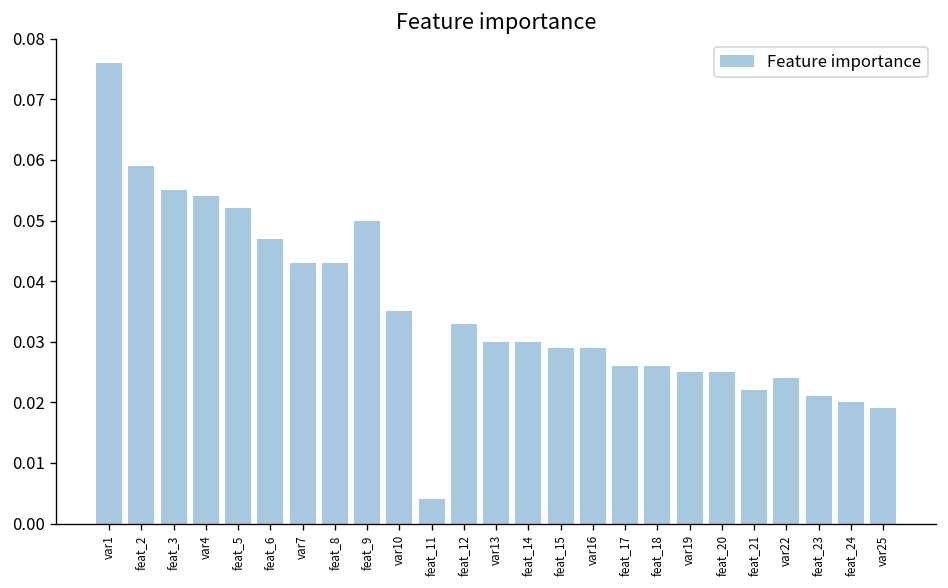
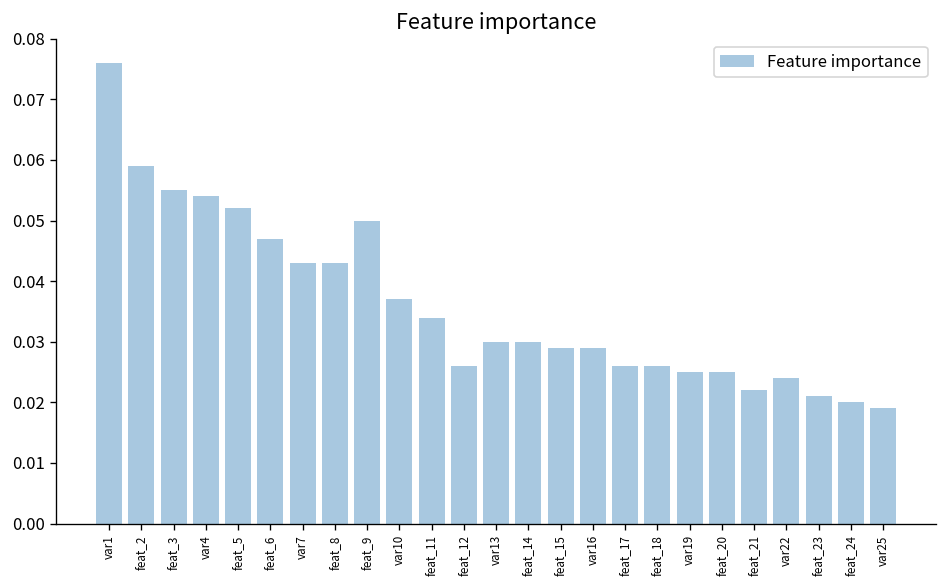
var10: 0.035 -> 0.037
feat_11: 0.004 -> 0.034
feat_12: 0.033 -> 0.026
